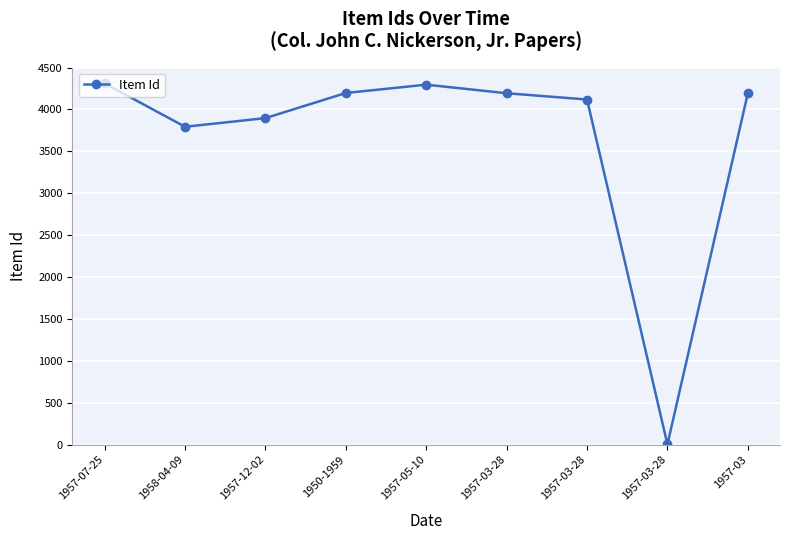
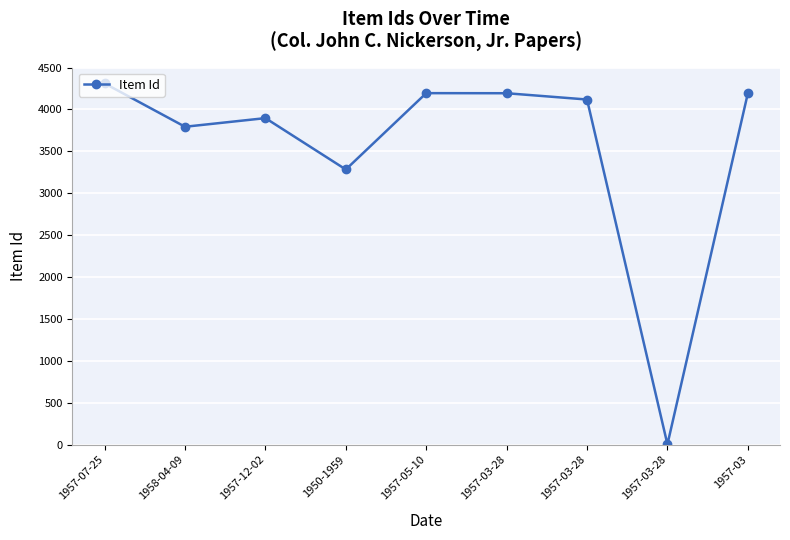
1950-1959: 4200 -> 3300
1957-05-10: 4300 -> 4200
